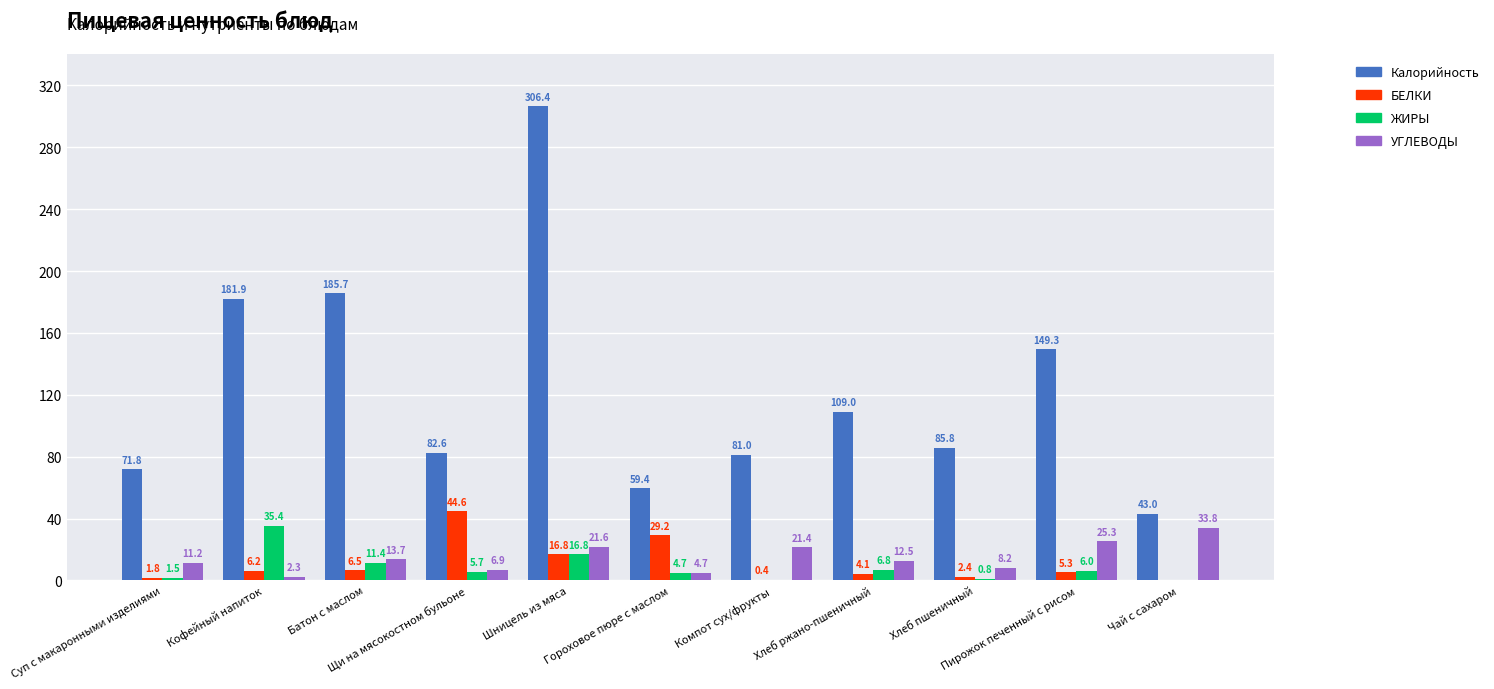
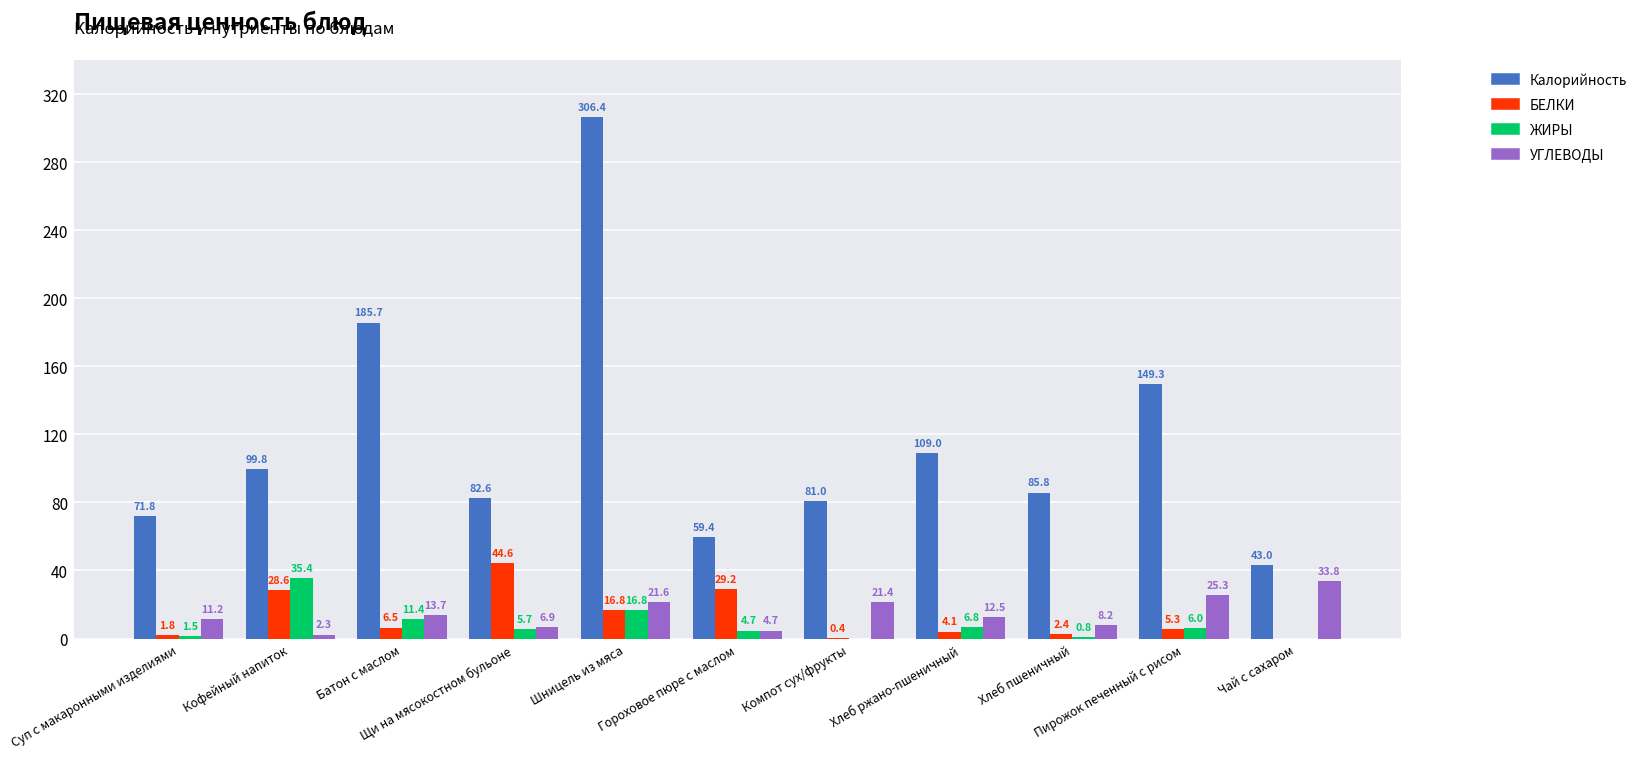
Калорийность, Кофейный напиток: 181.9 -> 99.8
БЕЛКИ, Кофейный напиток: 6.2 -> 28.6
